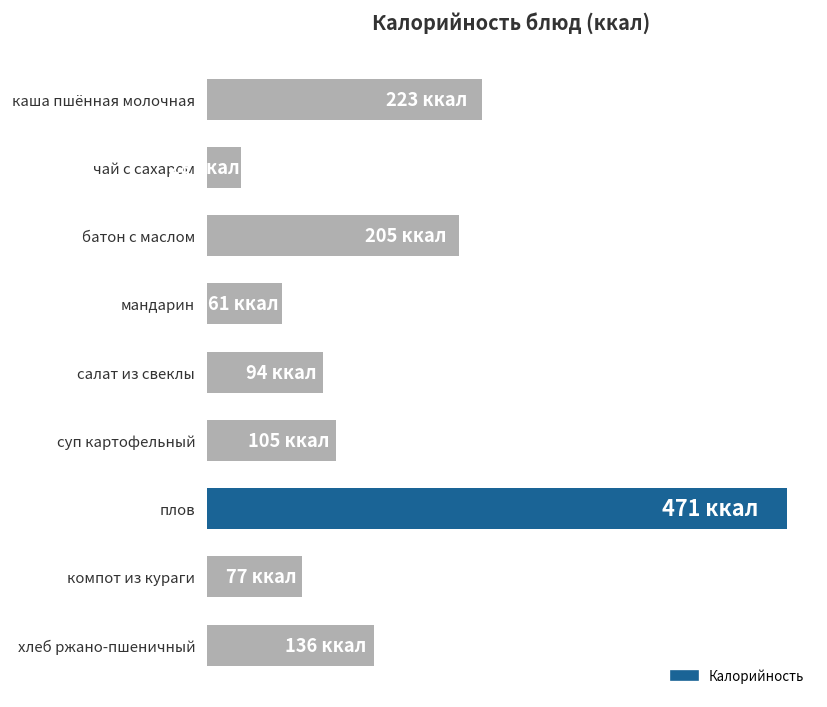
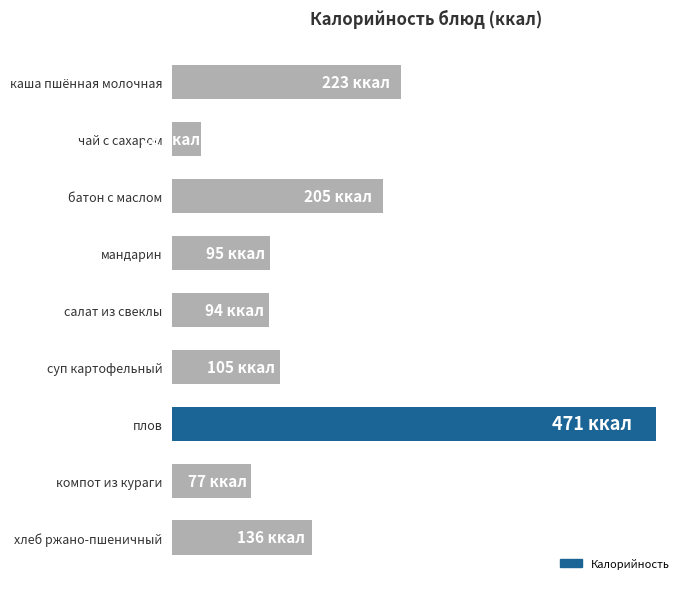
мандарин: 61 -> 95
